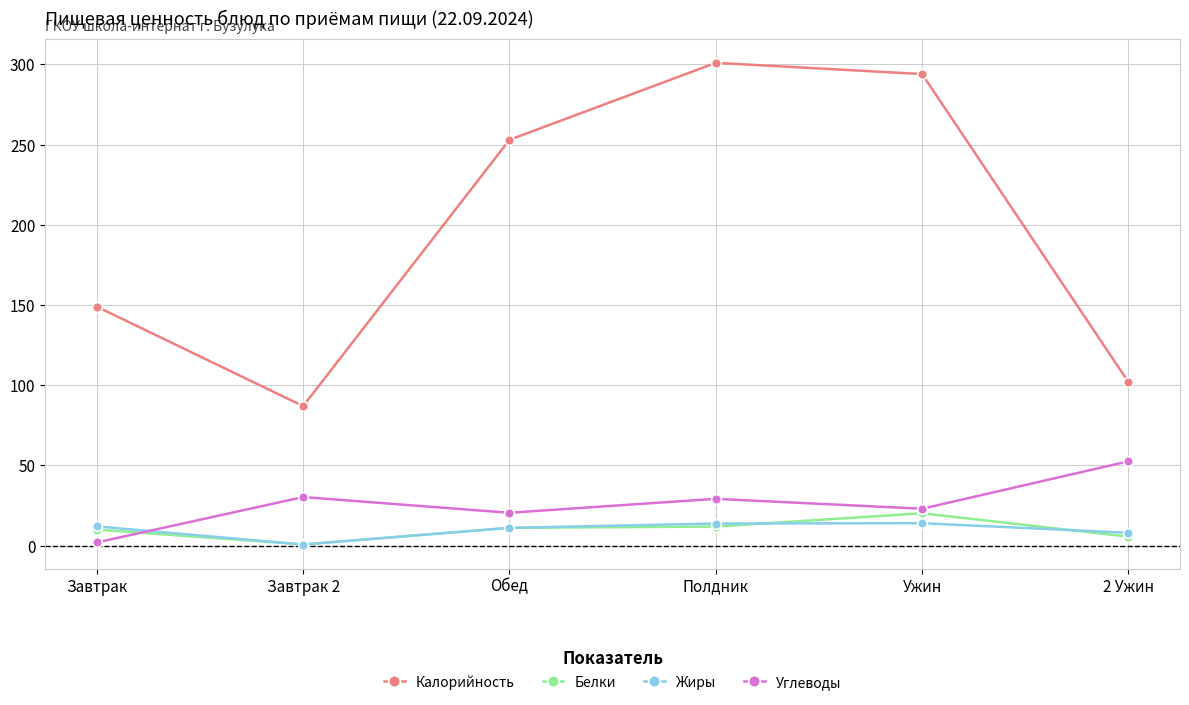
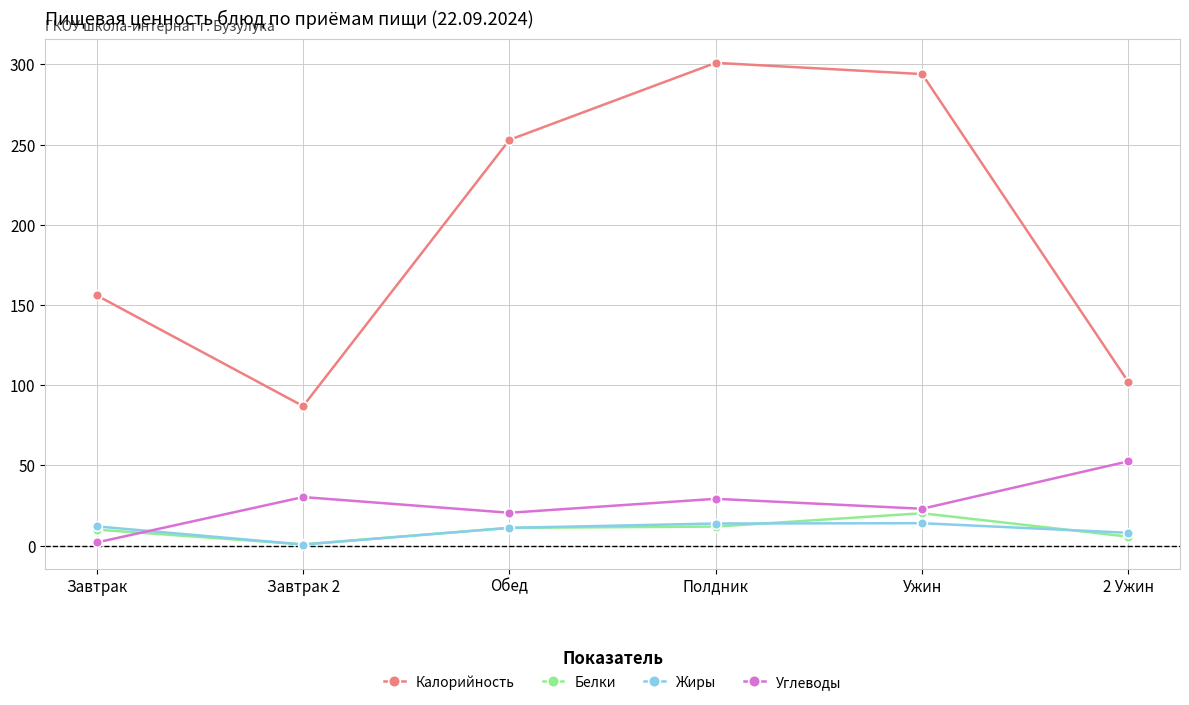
Калорийность, Завтрак: 149 -> 156
